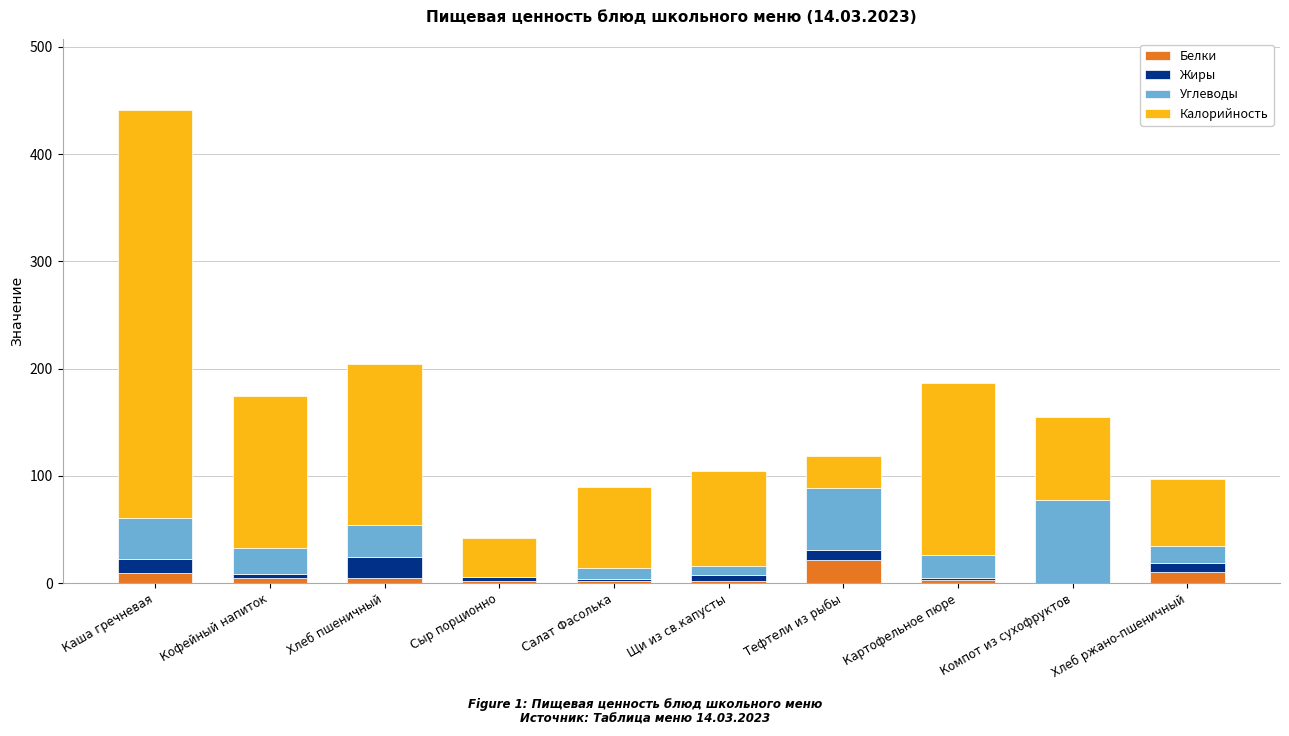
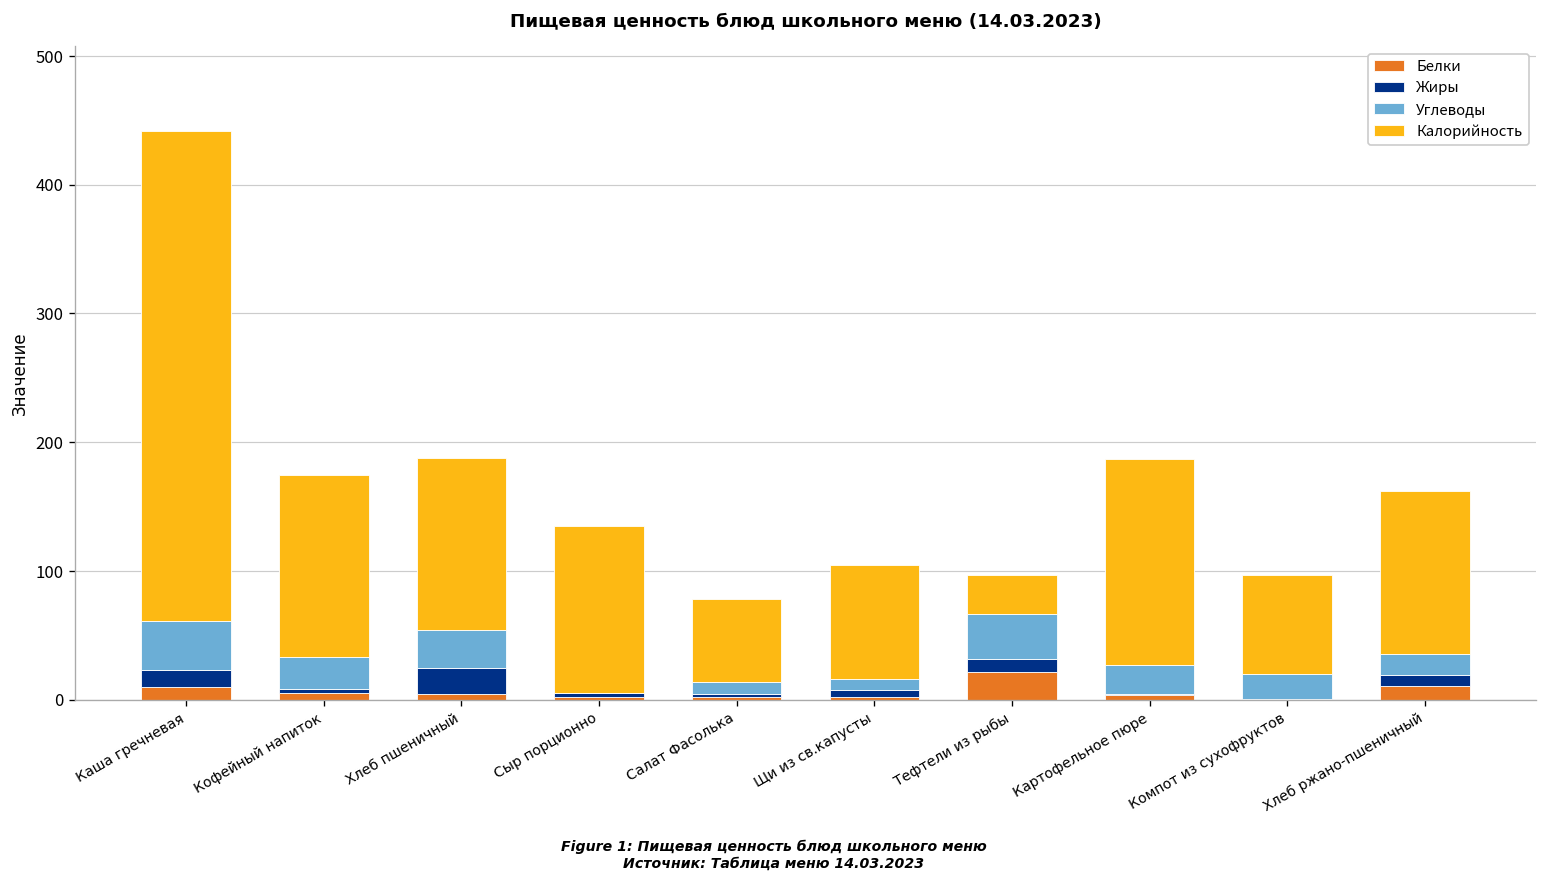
Калорийность, Хлеб пшеничный: 151 -> 133
Калорийность, Сыр порционно: 36 -> 130
Калорийность, Салат Фасолька: 76 -> 64
Углеводы, Тефтели из рыбы: 57 -> 35
Углеводы, Компот из сухофруктов: 78 -> 19
Калорийность, Хлеб ржано-пшеничный: 62 -> 127
